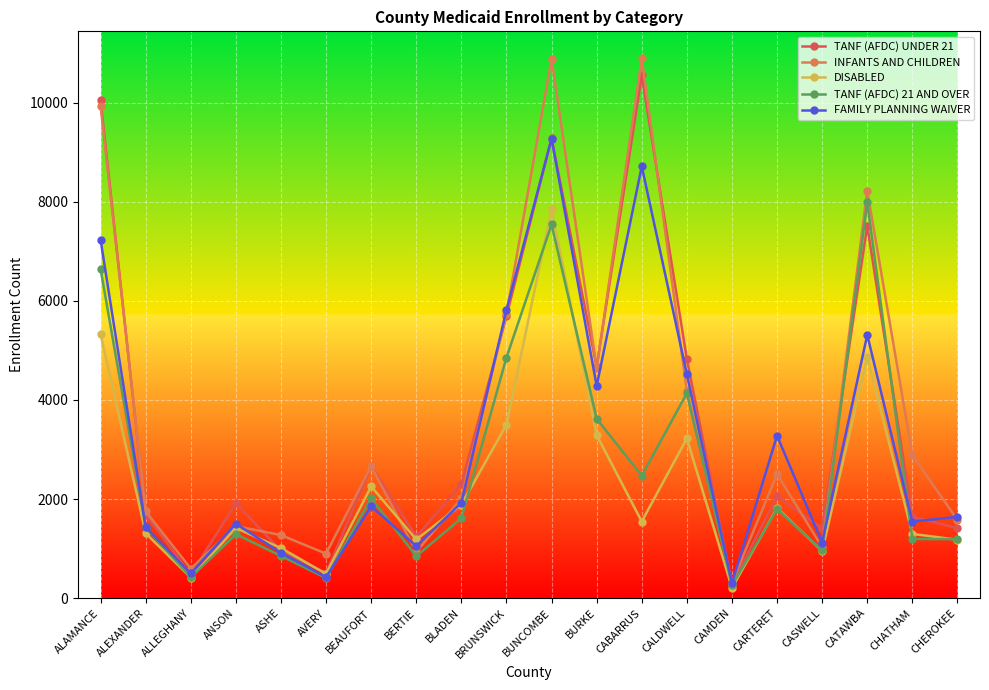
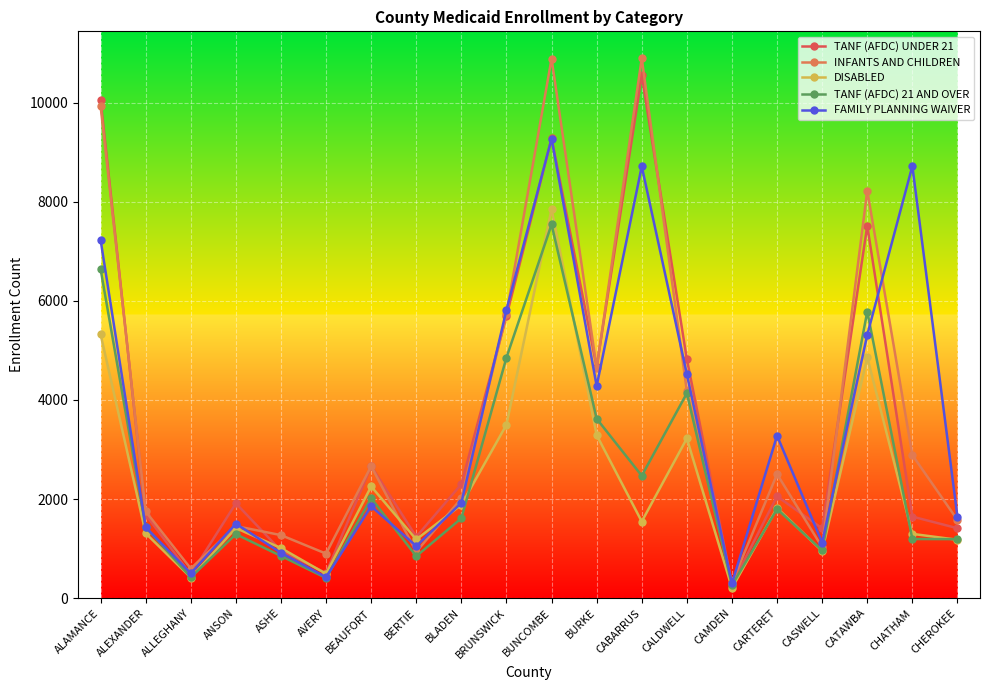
TANF (AFDC) 21 AND OVER, CATAWBA: 8000 -> 5800
FAMILY PLANNING WAIVER, CHATHAM: 1500 -> 8700
